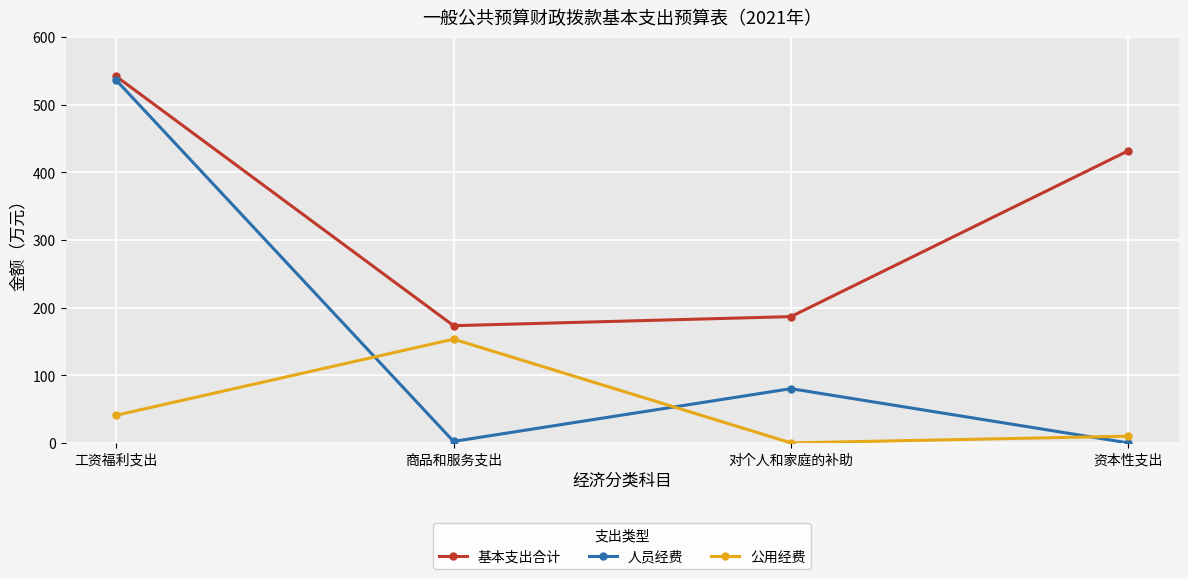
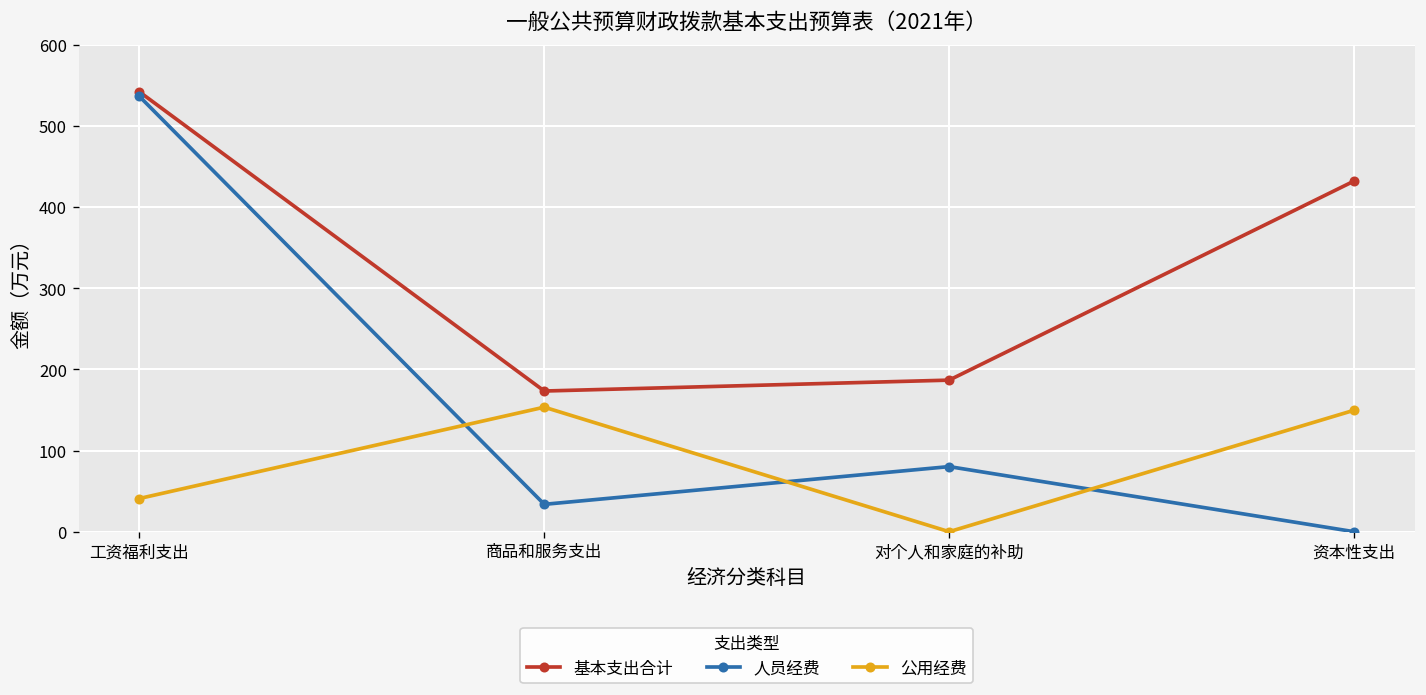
人员经费, 商品和服务支出: 0 -> 30
公用经费, 资本性支出: 10 -> 150
